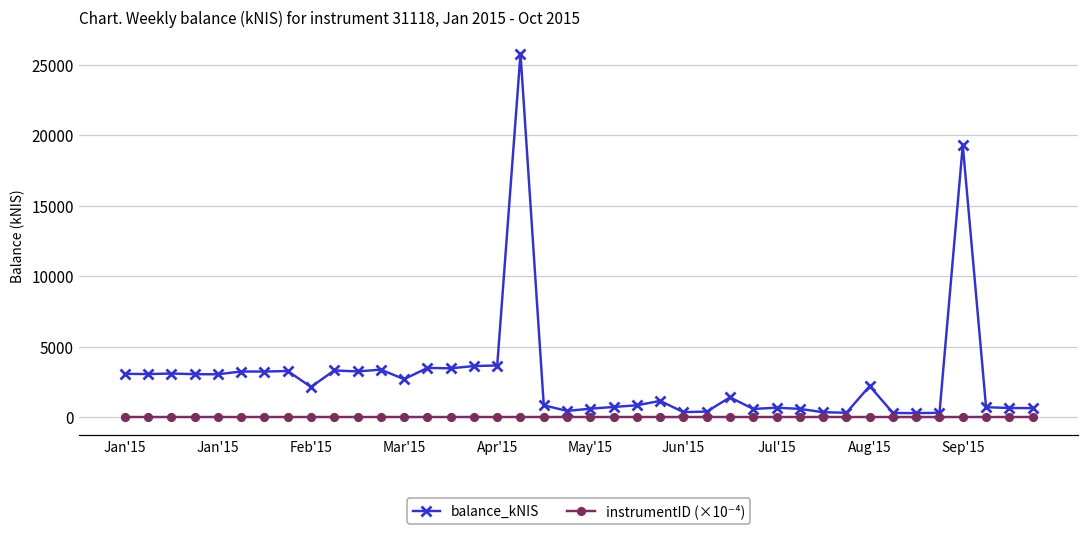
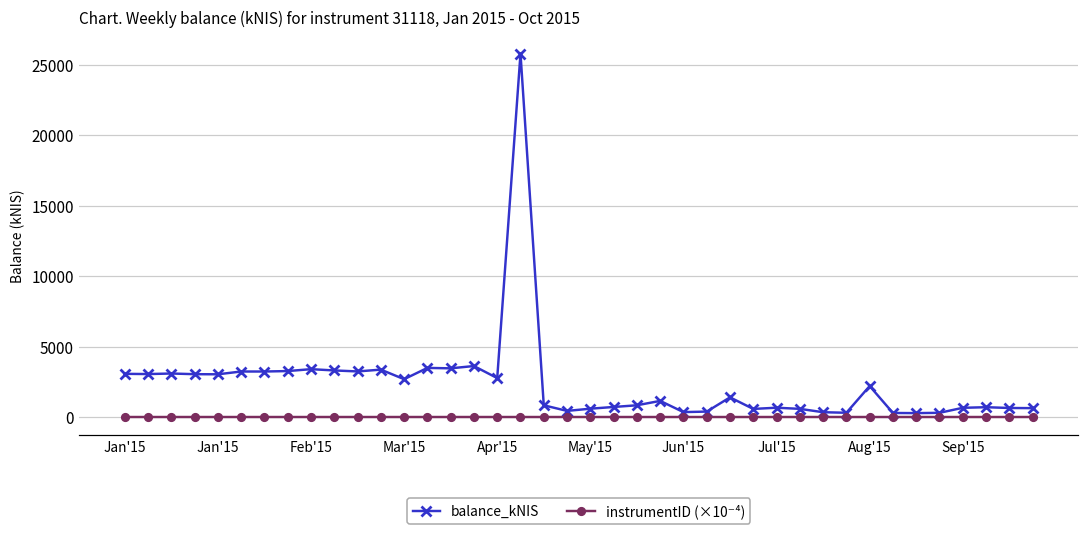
balance_kNIS, Feb'15: 2100 -> 3400
balance_kNIS, Apr'15: 3700 -> 2800
balance_kNIS, Sep'15: 19300 -> 700
